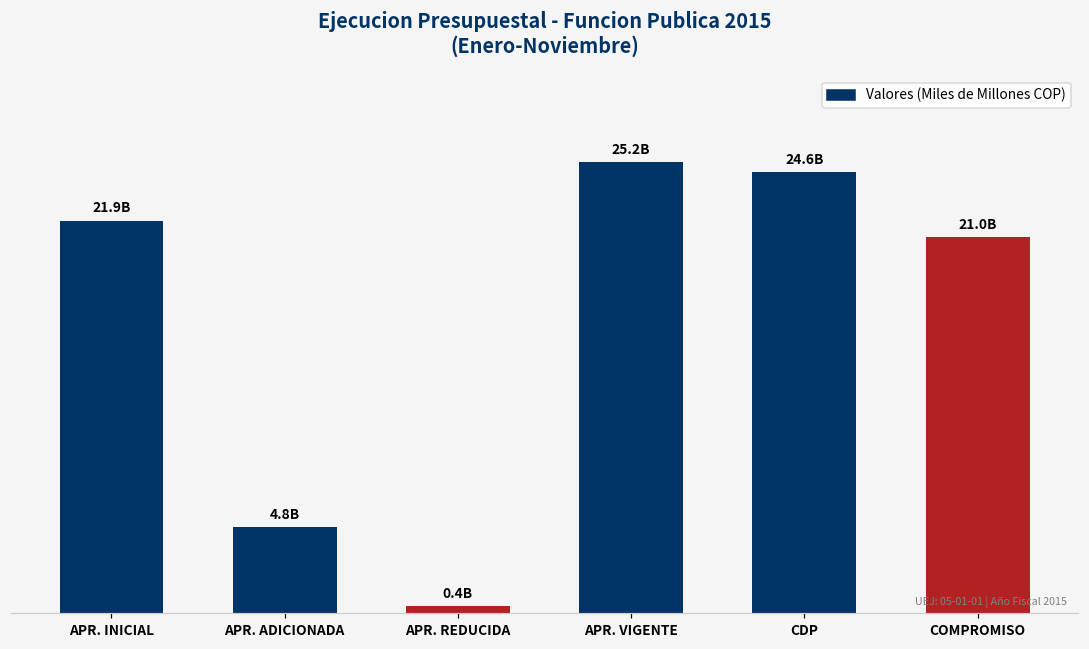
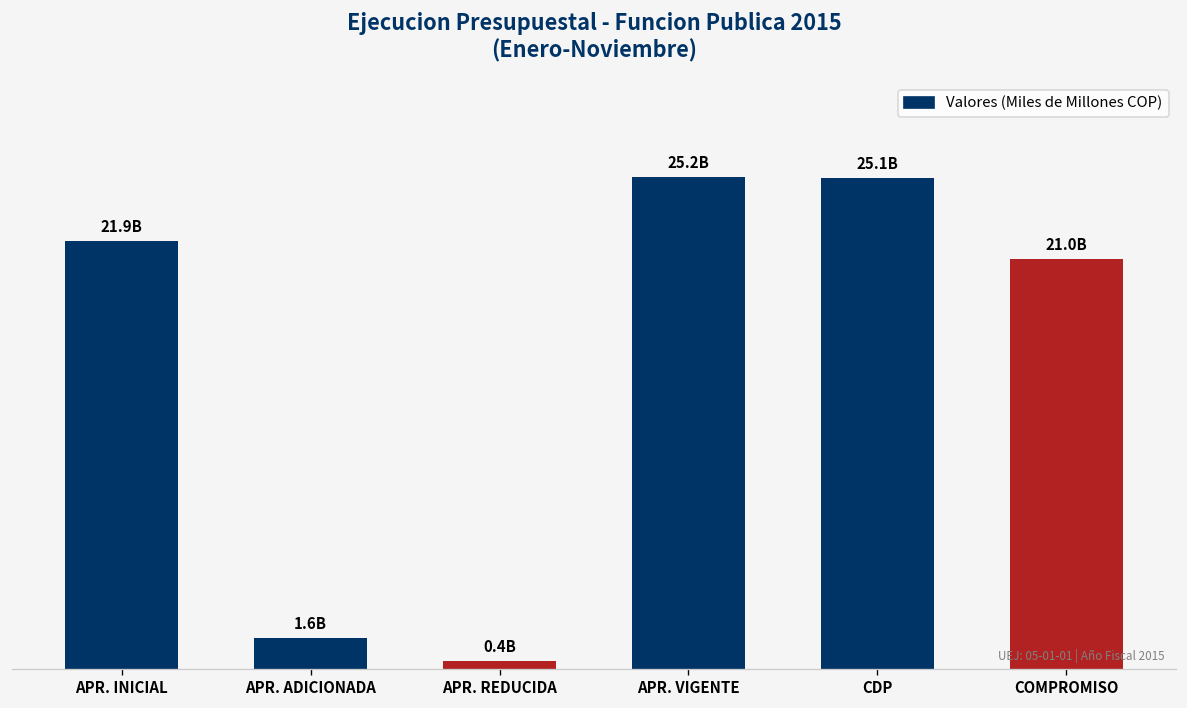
APR. ADICIONADA: 4.8B -> 1.6B
CDP: 24.6B -> 25.1B
